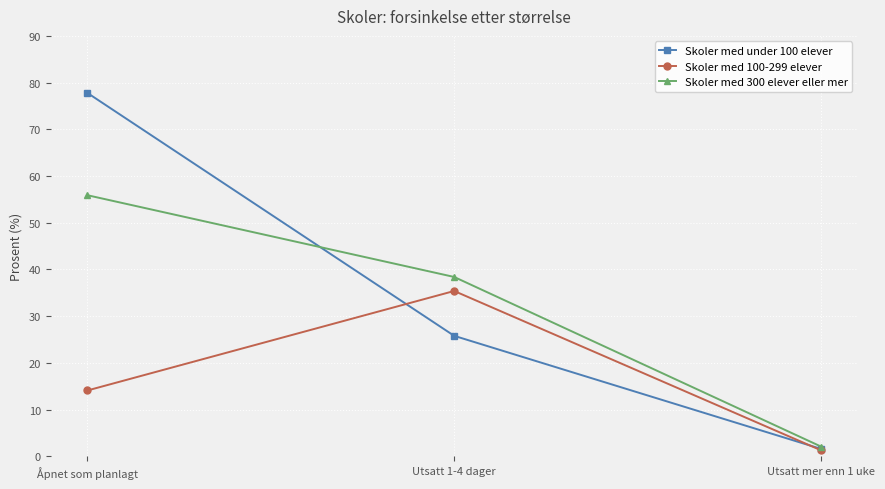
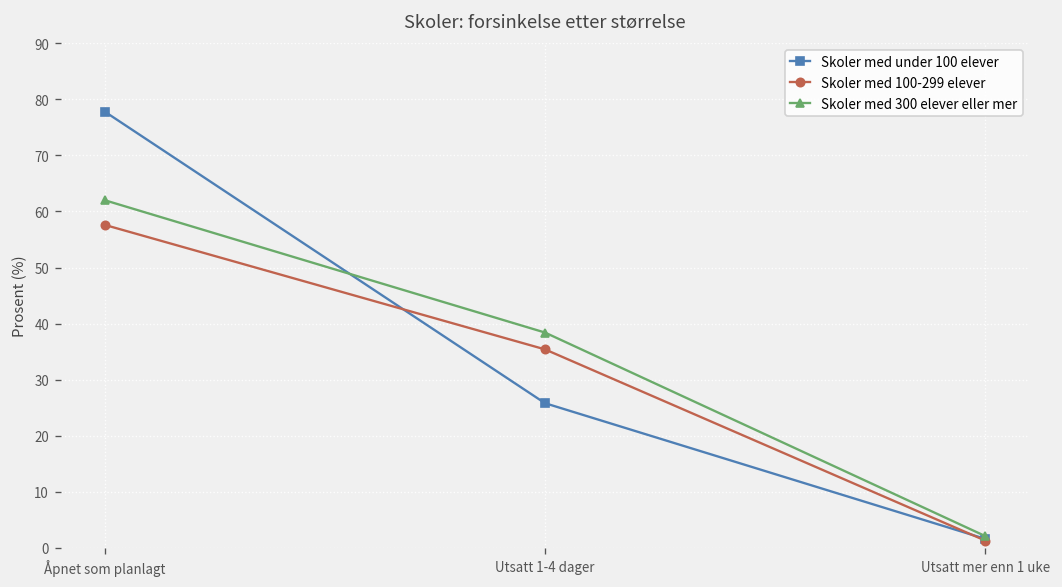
Skoler med 100-299 elever, Åpnet som planlagt: 14 -> 58
Skoler med 300 elever eller mer, Åpnet som planlagt: 56 -> 62
